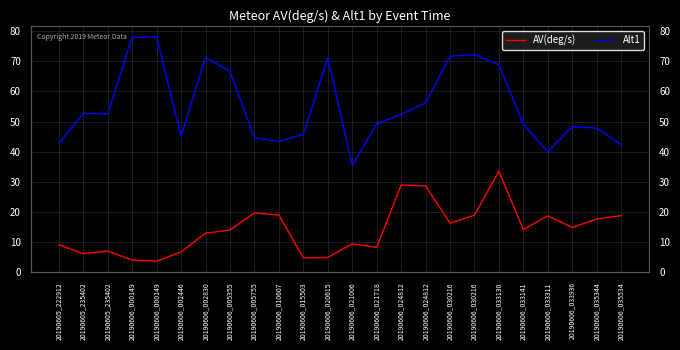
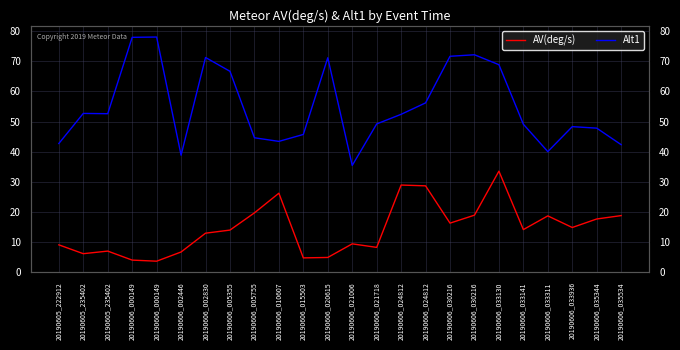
Alt1, 20190606_002446: 45 -> 39
AV(deg/s), 20190606_010607: 19 -> 26
